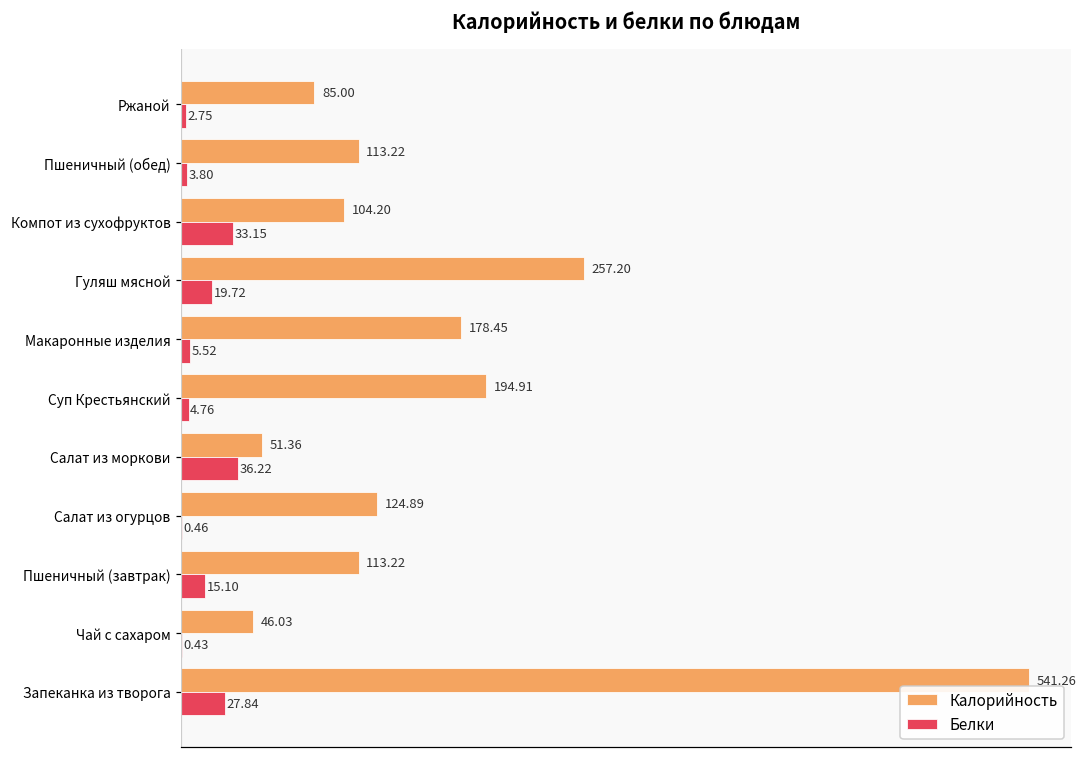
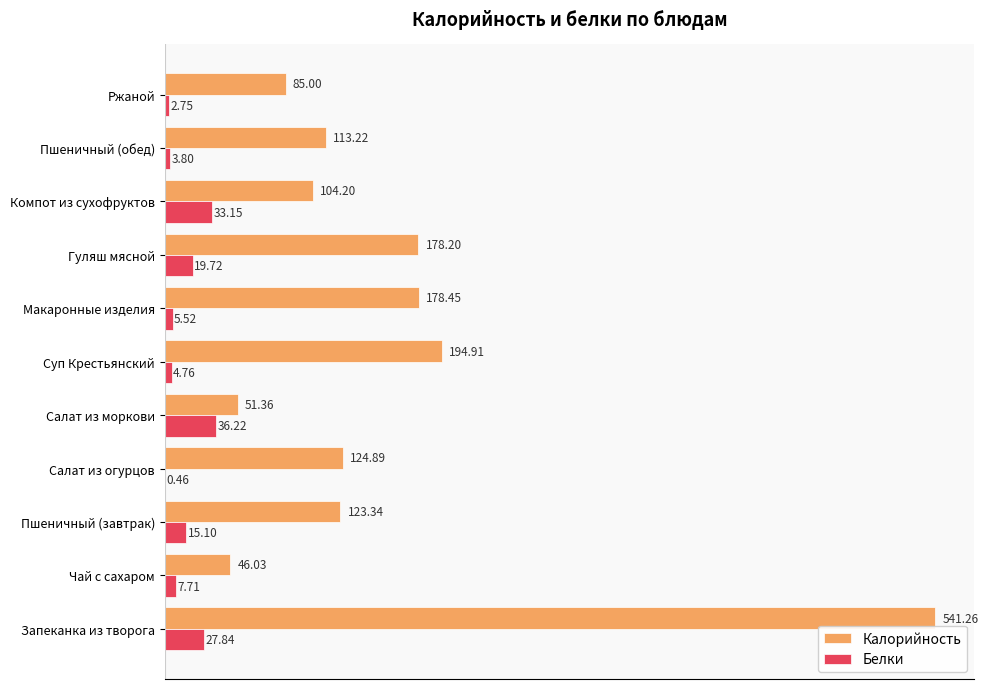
Калорийность, Гуляш мясной: 257.20 -> 178.20
Калорийность, Пшеничный (завтрак): 113.22 -> 123.34
Белки, Чай с сахаром: 0.43 -> 7.71
